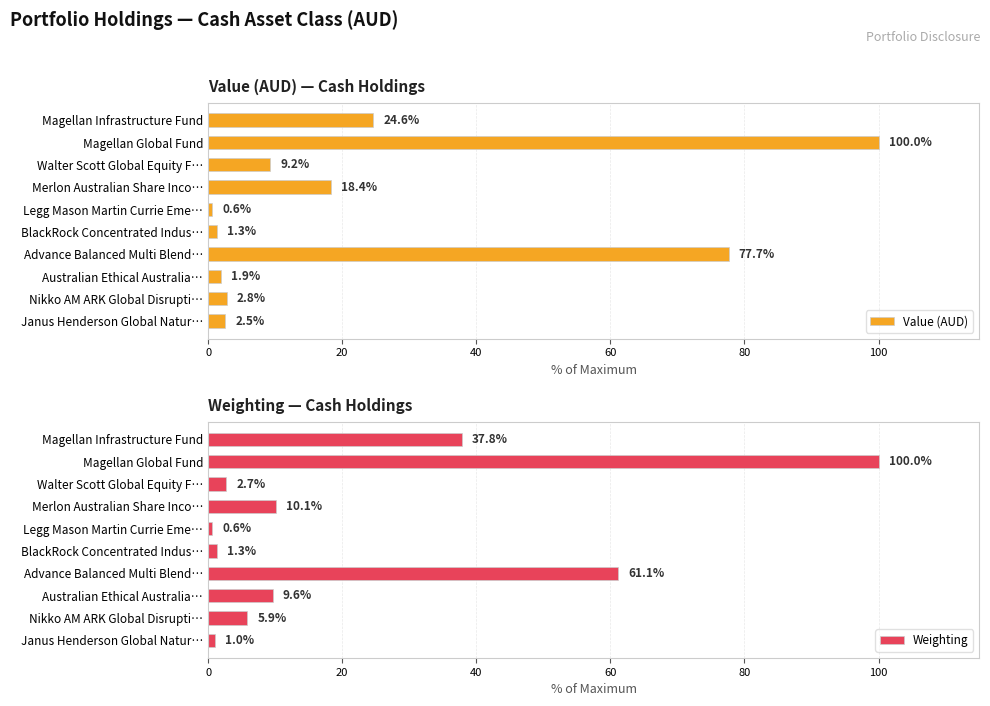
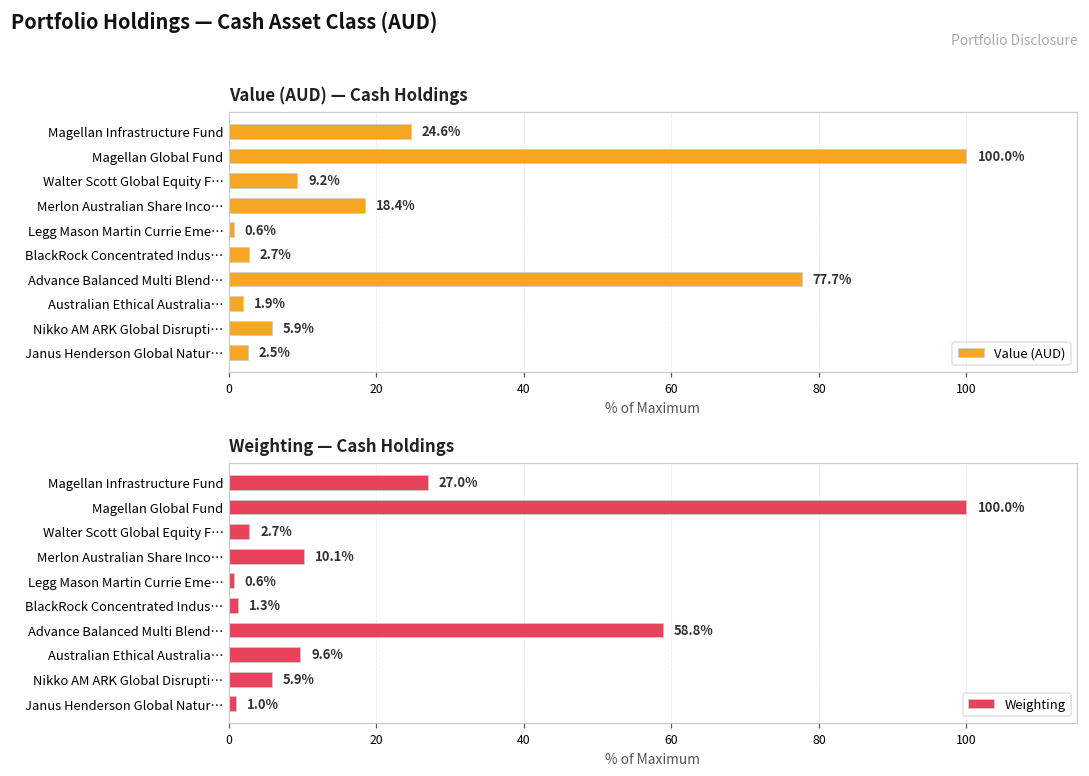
Value (AUD) — Cash Holdings, BlackRock Concentrated Indus…: 1.3% -> 2.7%
Value (AUD) — Cash Holdings, Nikko AM ARK Global Disrupti…: 2.8% -> 5.9%
Weighting — Cash Holdings, Magellan Infrastructure Fund: 37.8% -> 27.0%
Weighting — Cash Holdings, Advance Balanced Multi Blend…: 61.1% -> 58.8%
